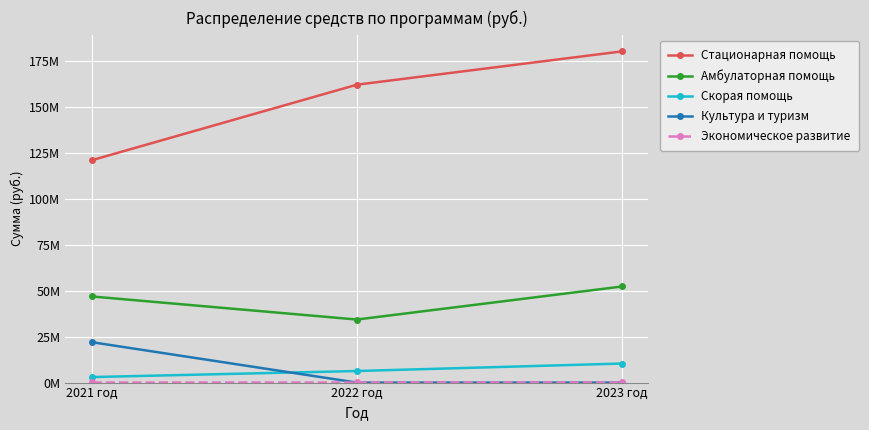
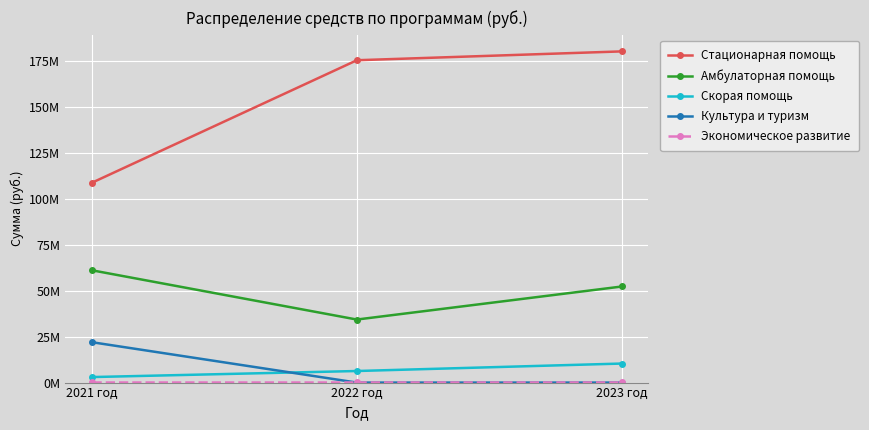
Стационарная помощь, 2021 год: 121000000 -> 109000000
Амбулаторная помощь, 2021 год: 47000000 -> 61000000
Стационарная помощь, 2022 год: 162000000 -> 176000000
